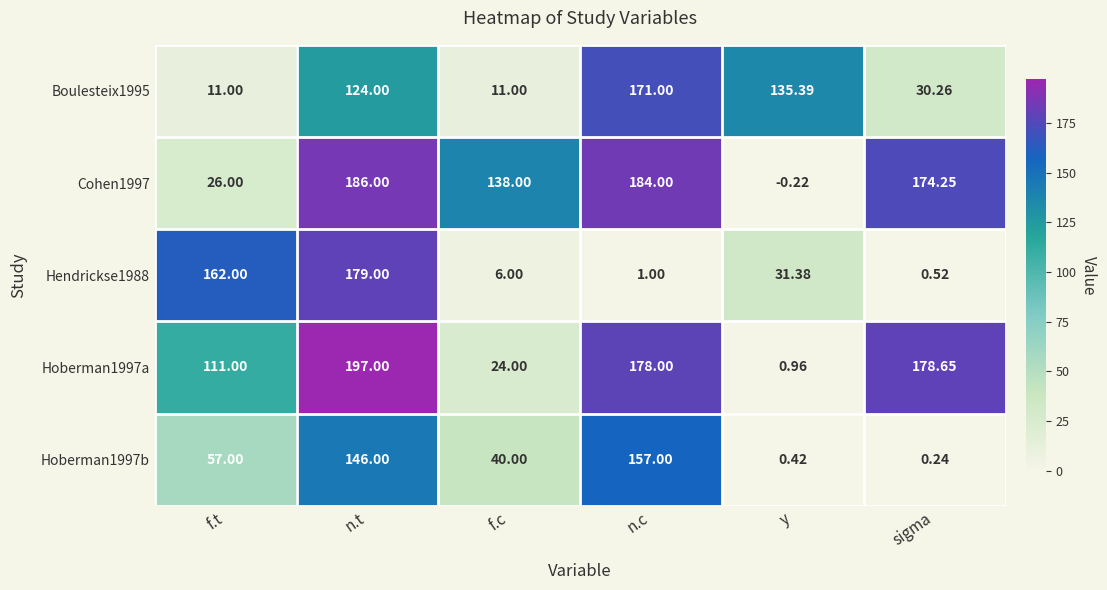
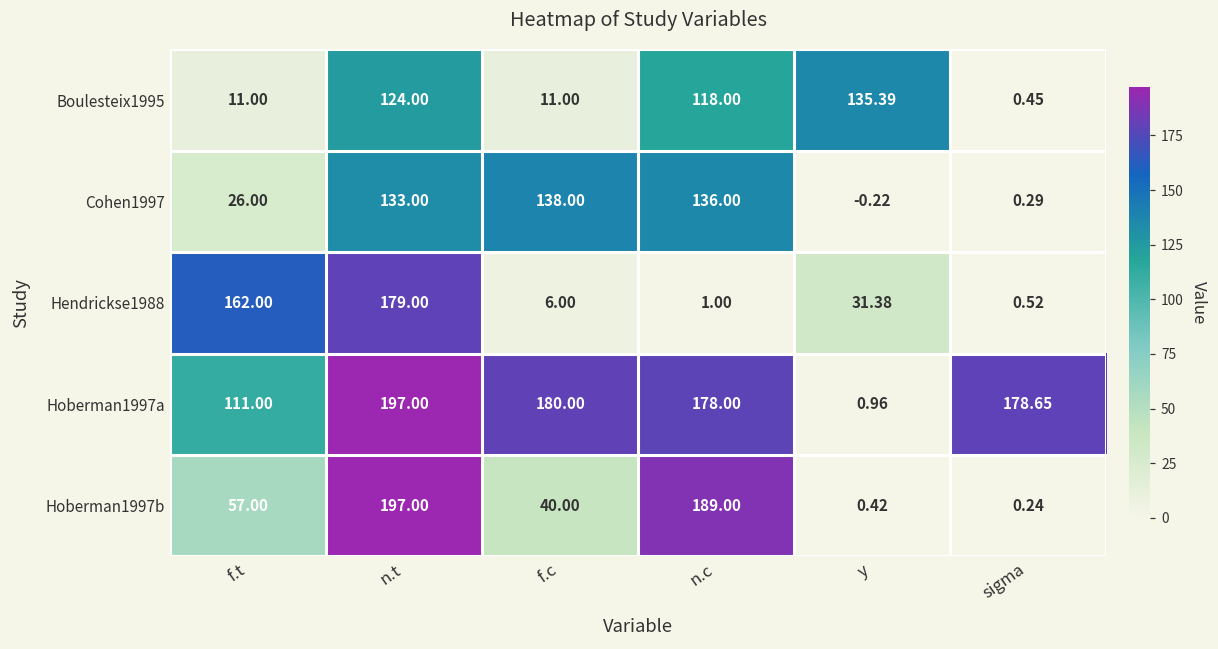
Boulesteix1995, n.c: 171.00 -> 118.00
Boulesteix1995, sigma: 30.26 -> 0.45
Cohen1997, n.t: 186.00 -> 133.00
Cohen1997, n.c: 184.00 -> 136.00
Cohen1997, sigma: 174.25 -> 0.29
Hoberman1997a, f.c: 24.00 -> 180.00
Hoberman1997b, n.t: 146.00 -> 197.00
Hoberman1997b, n.c: 157.00 -> 189.00
